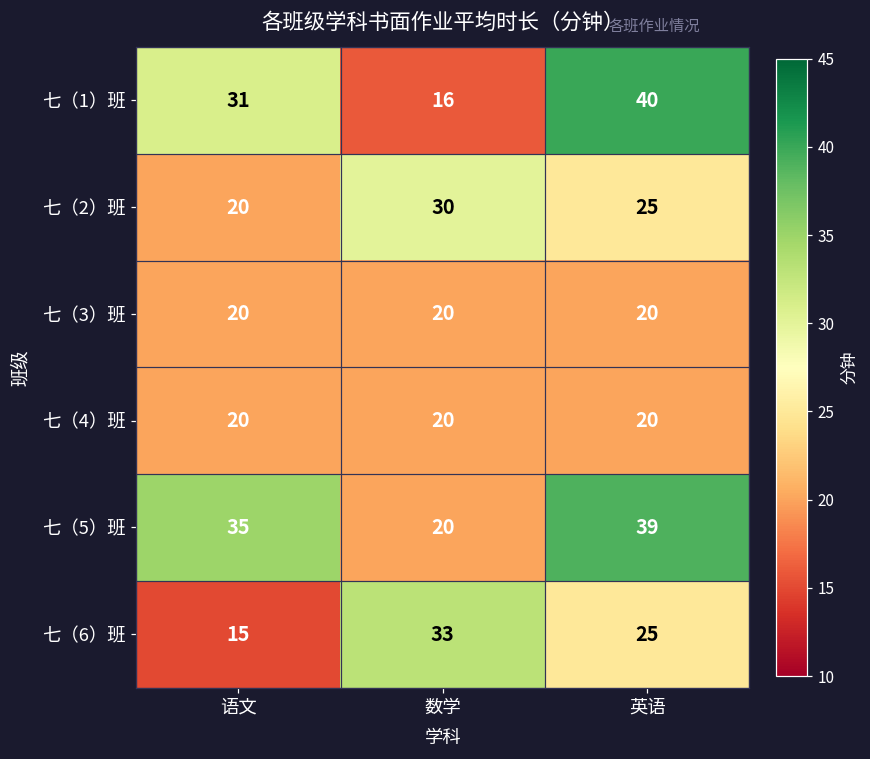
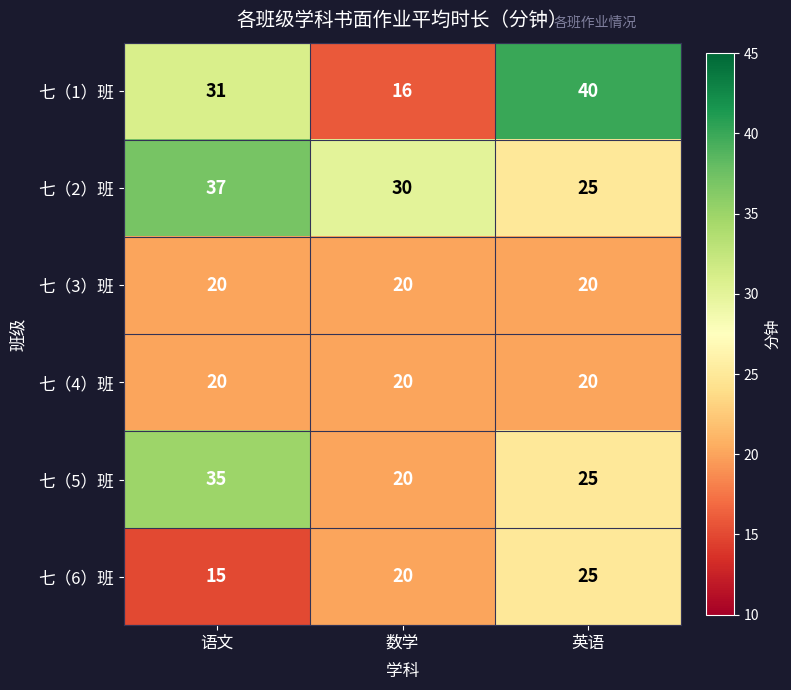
七（2）班, 语文: 20 -> 37
七（5）班, 英语: 39 -> 25
七（6）班, 数学: 33 -> 20
